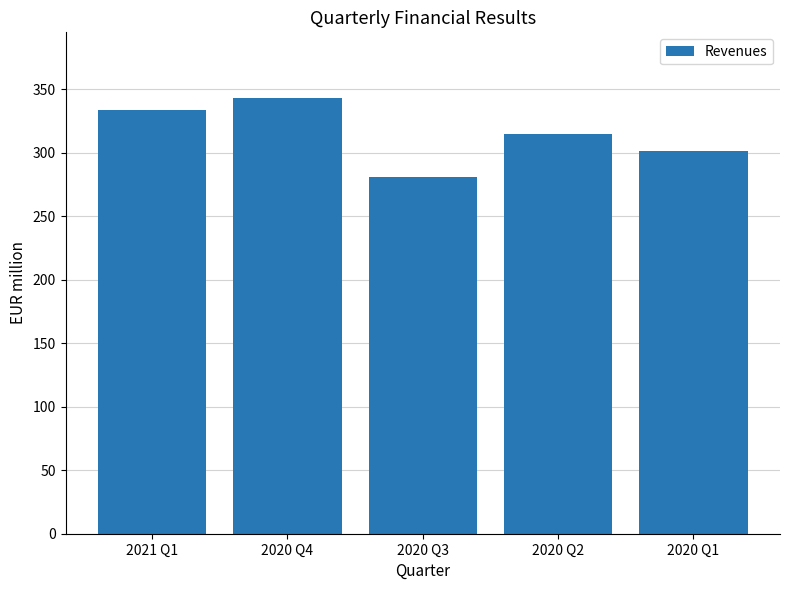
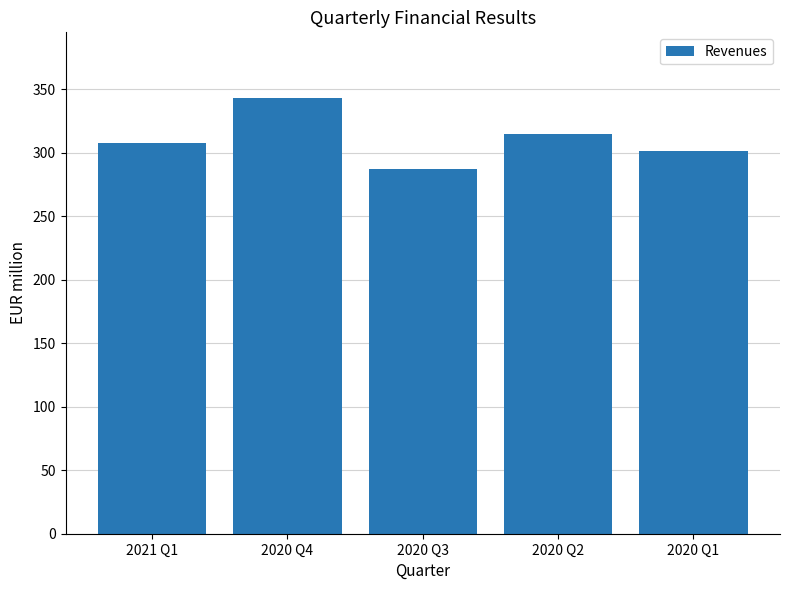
2021 Q1: 334 -> 308
2020 Q3: 281 -> 287
